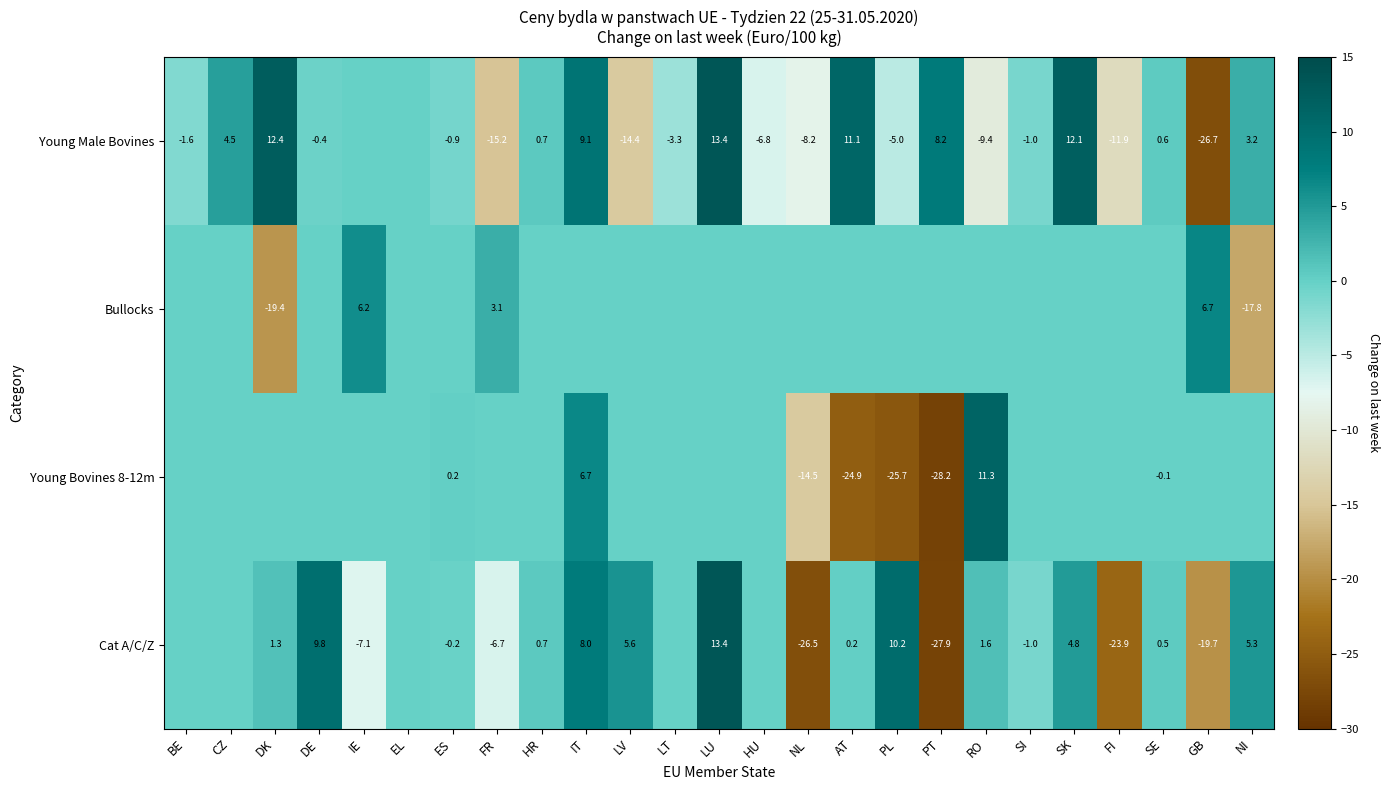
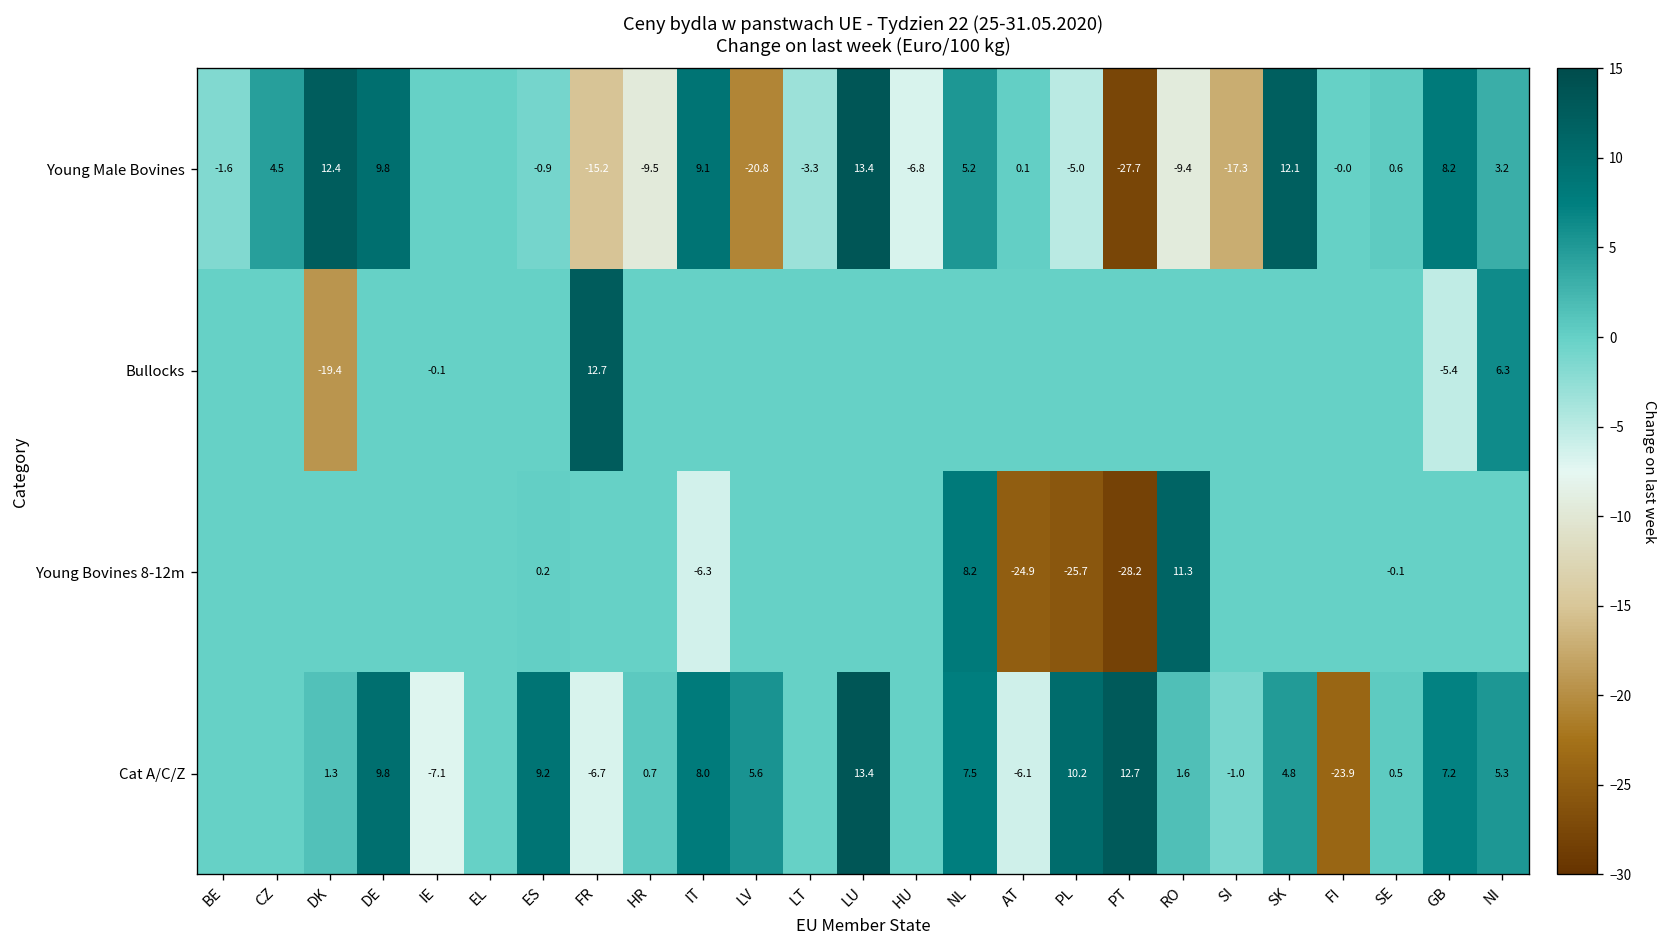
Young Male Bovines, DE: -0.4 -> 9.8
Young Male Bovines, HR: 0.7 -> -9.5
Young Male Bovines, LV: -14.4 -> -20.8
Young Male Bovines, NL: -8.2 -> 5.2
Young Male Bovines, AT: 11.1 -> 0.1
Young Male Bovines, PT: 8.2 -> -27.7
Young Male Bovines, SI: -1.0 -> -17.3
Young Male Bovines, FI: -11.9 -> -0.0
Young Male Bovines, GB: -26.7 -> 8.2
Bullocks, IE: 6.2 -> -0.1
Bullocks, FR: 3.1 -> 12.7
Bullocks, GB: 6.7 -> -5.4
Bullocks, NI: -17.8 -> 6.3
Young Bovines 8-12m, IT: 6.7 -> -6.3
Young Bovines 8-12m, NL: -14.5 -> 8.2
Cat A/C/Z, ES: -0.2 -> 9.2
Cat A/C/Z, NL: -26.5 -> 7.5
Cat A/C/Z, AT: 0.2 -> -6.1
Cat A/C/Z, PT: -27.9 -> 12.7
Cat A/C/Z, GB: -19.7 -> 7.2
